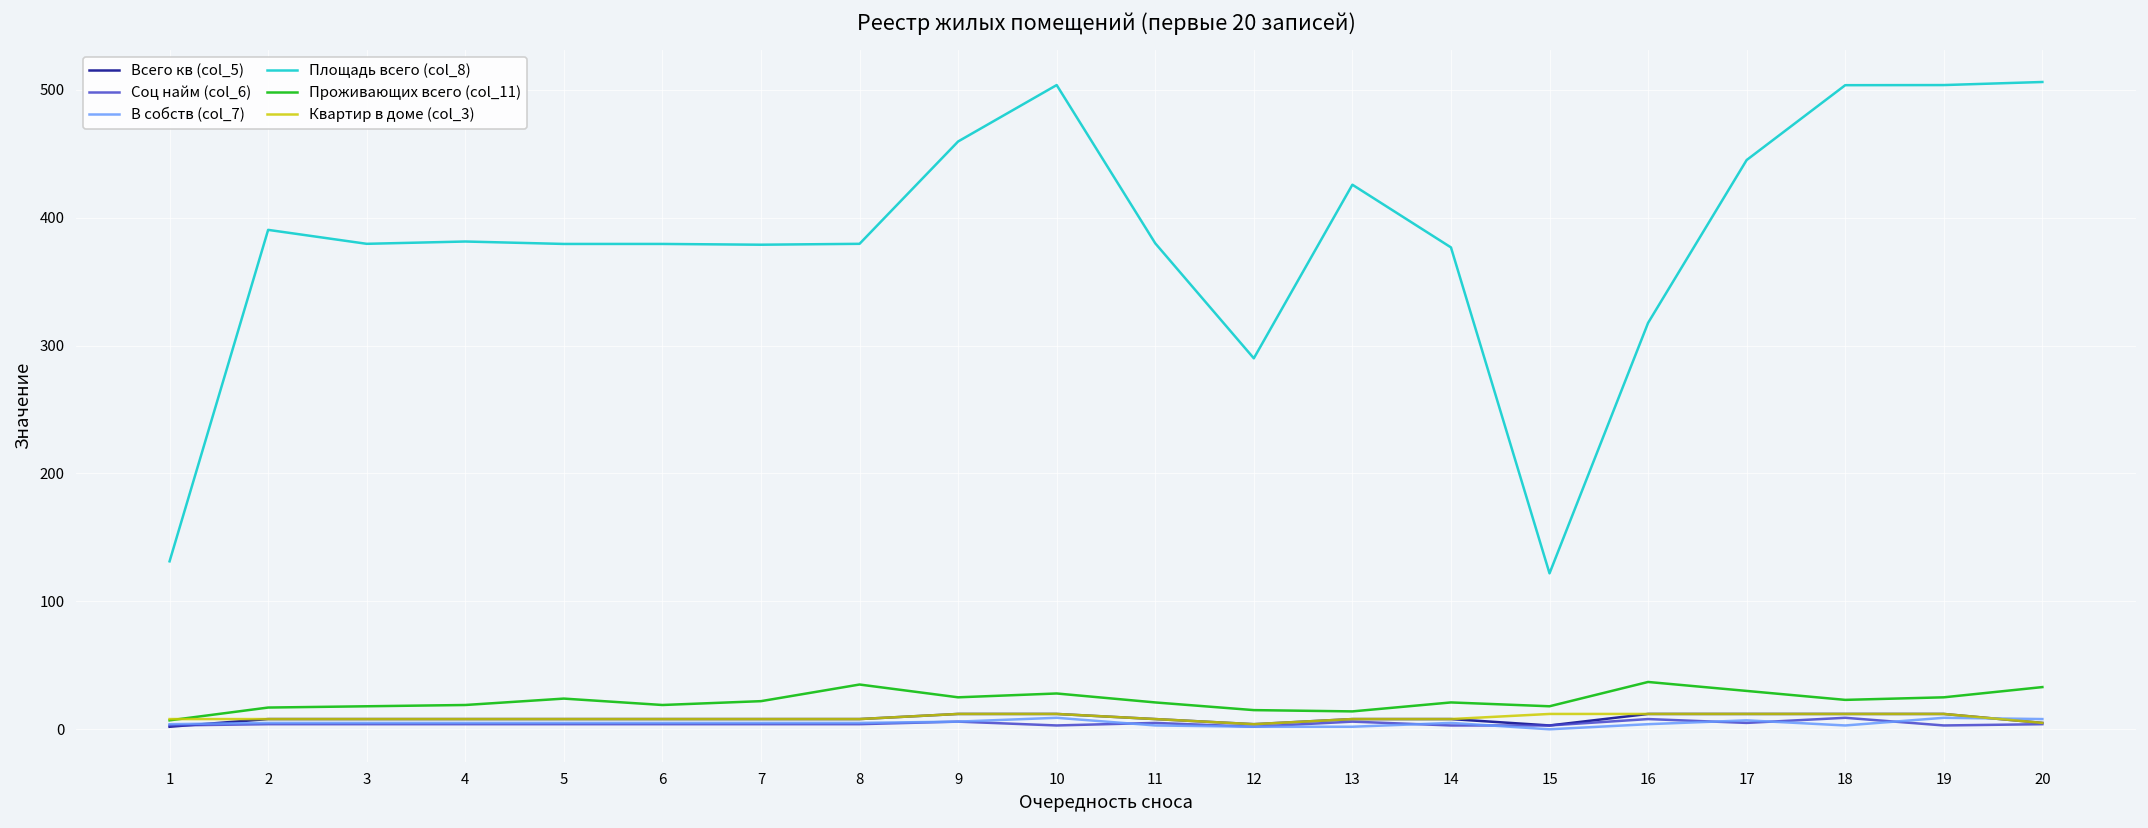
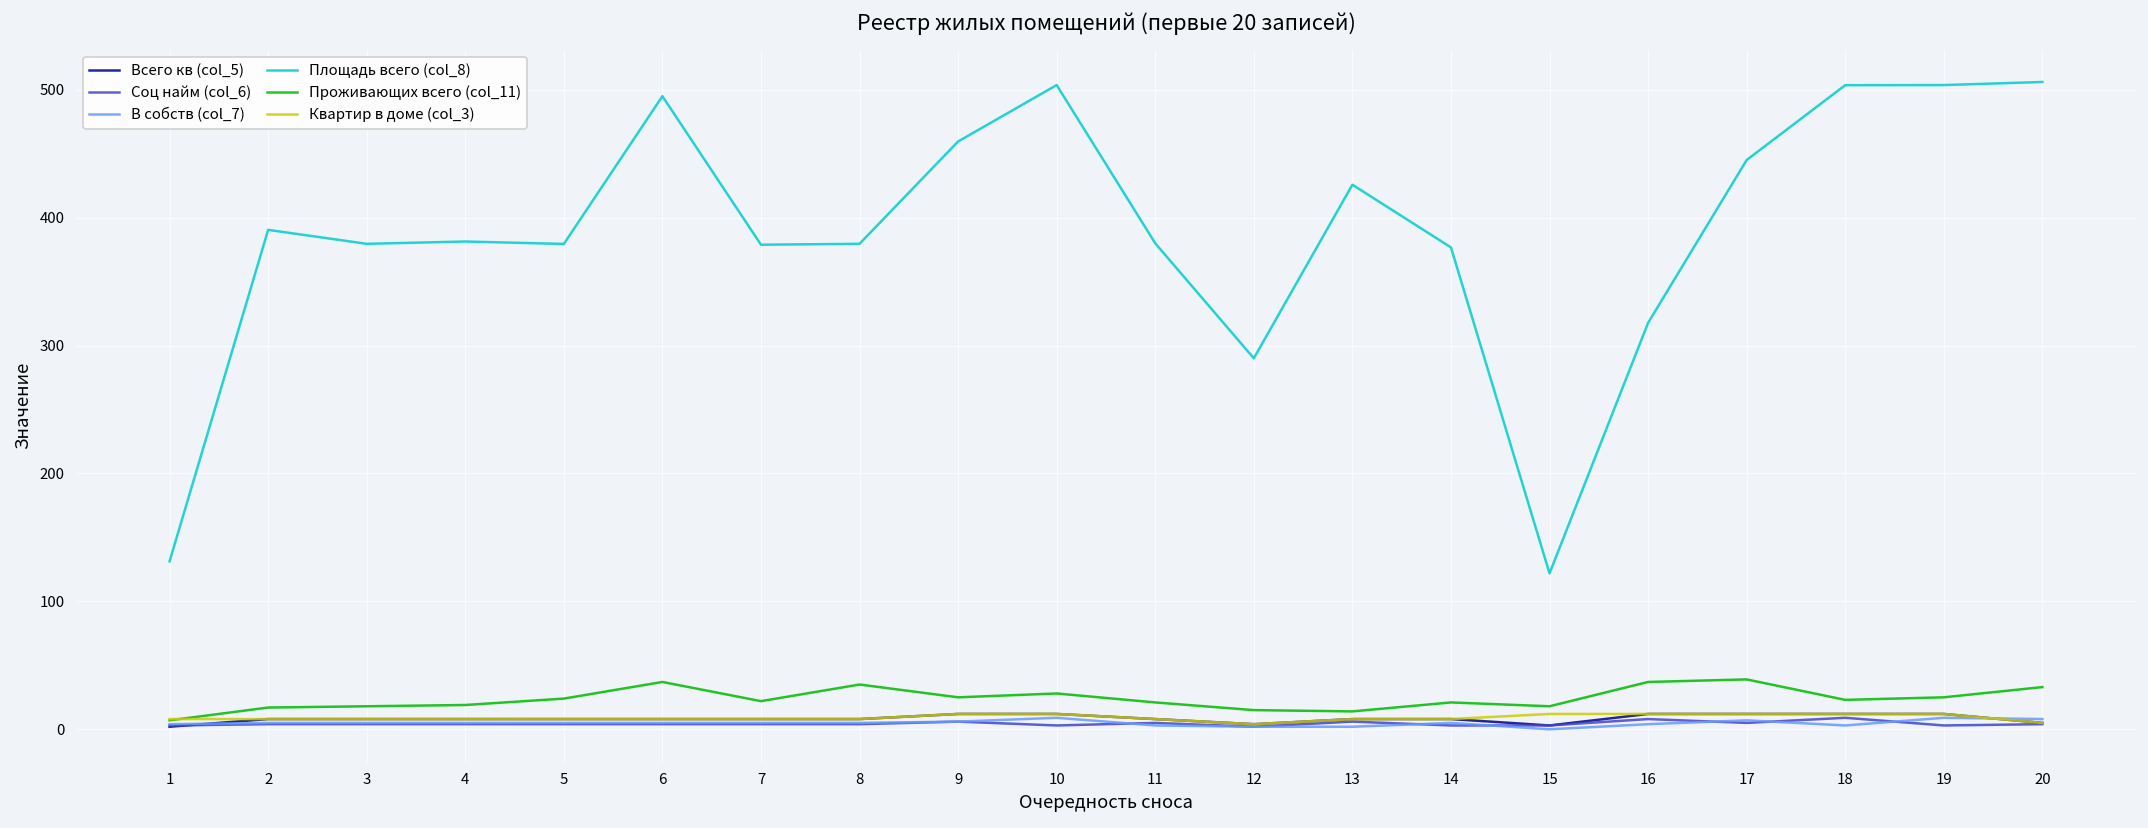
Площадь всего (col_8), 6: 379 -> 495
Проживающих всего (col_11), 6: 19 -> 37
Проживающих всего (col_11), 17: 30 -> 39
